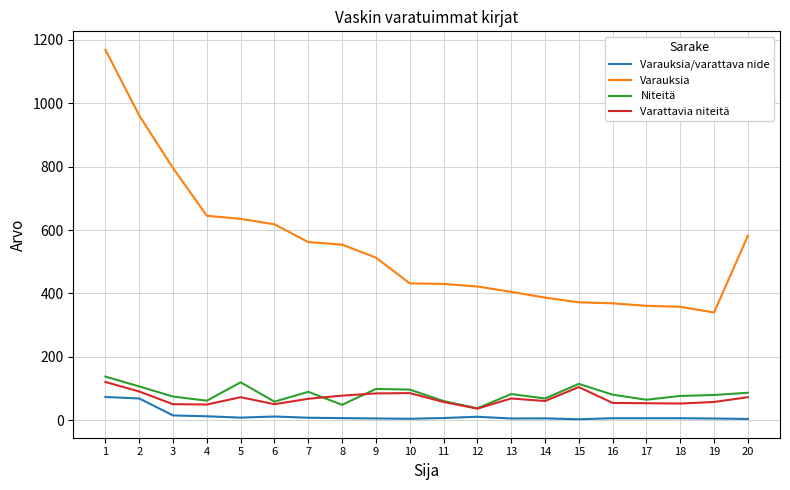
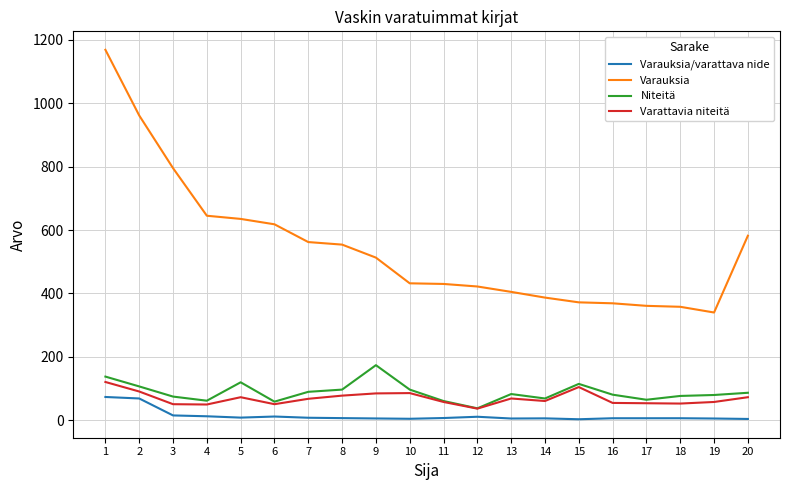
Niteitä, 8: 50 -> 100
Niteitä, 9: 100 -> 170
